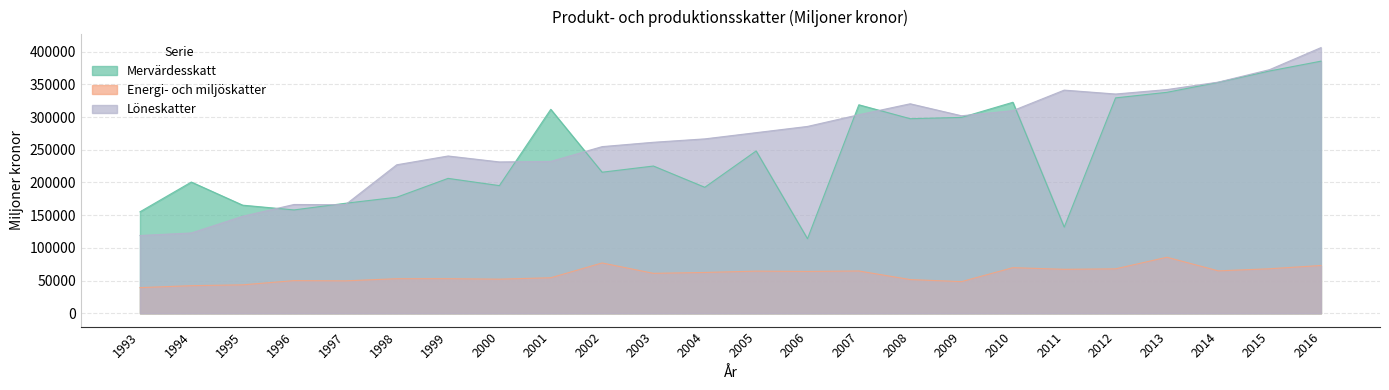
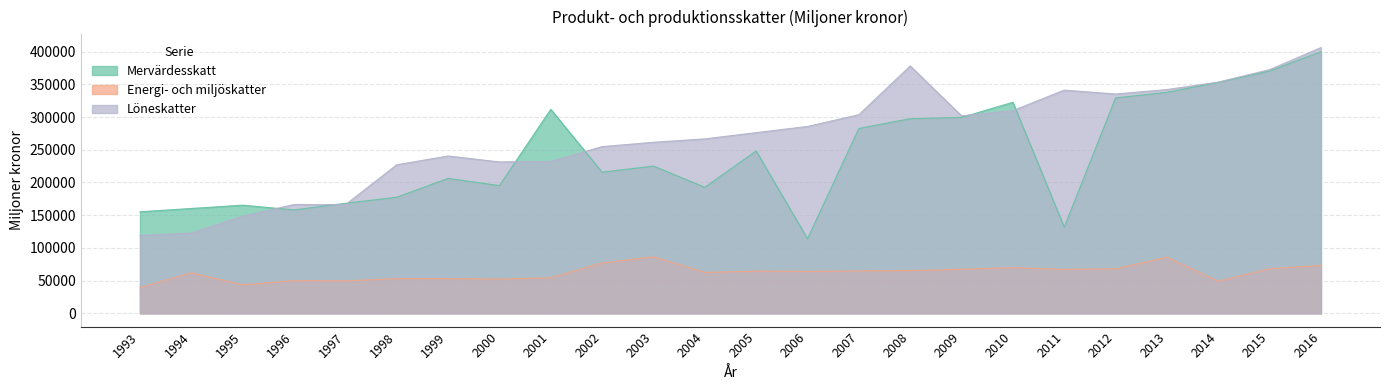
Mervärdesskatt, 1994: 200000 -> 160000
Energi- och miljöskatter, 1994: 40000 -> 60000
Energi- och miljöskatter, 2003: 60000 -> 90000
Mervärdesskatt, 2007: 320000 -> 280000
Energi- och miljöskatter, 2008: 50000 -> 70000
Löneskatter, 2008: 320000 -> 380000
Energi- och miljöskatter, 2009: 50000 -> 70000
Energi- och miljöskatter, 2014: 60000 -> 50000
Mervärdesskatt, 2016: 390000 -> 400000
